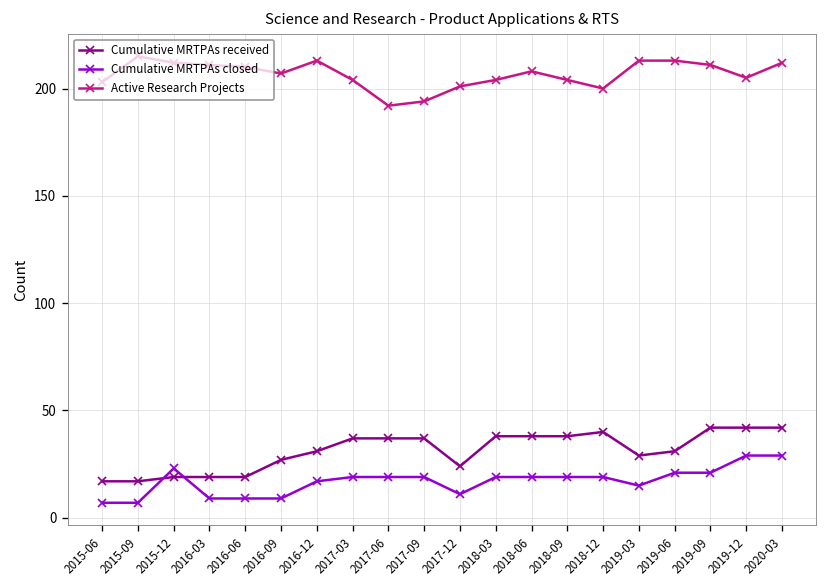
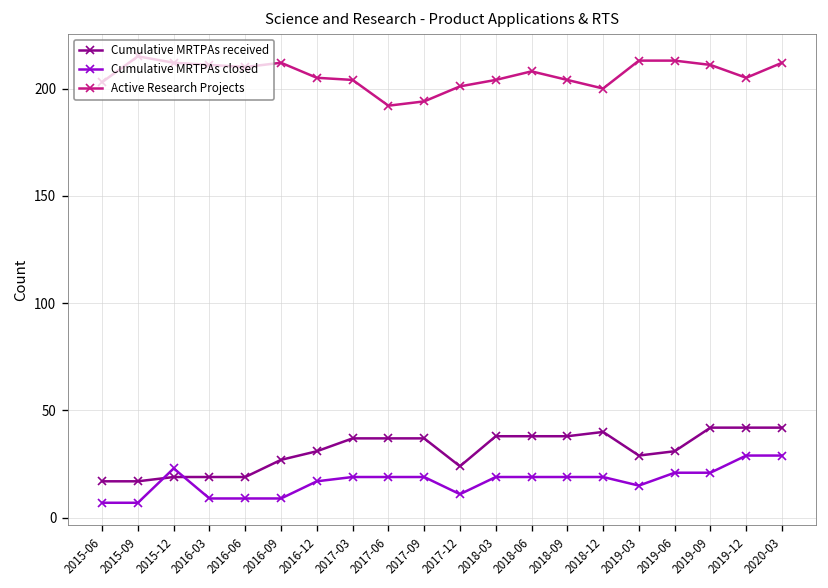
Active Research Projects, 2016-09: 207 -> 212
Active Research Projects, 2016-12: 213 -> 205
